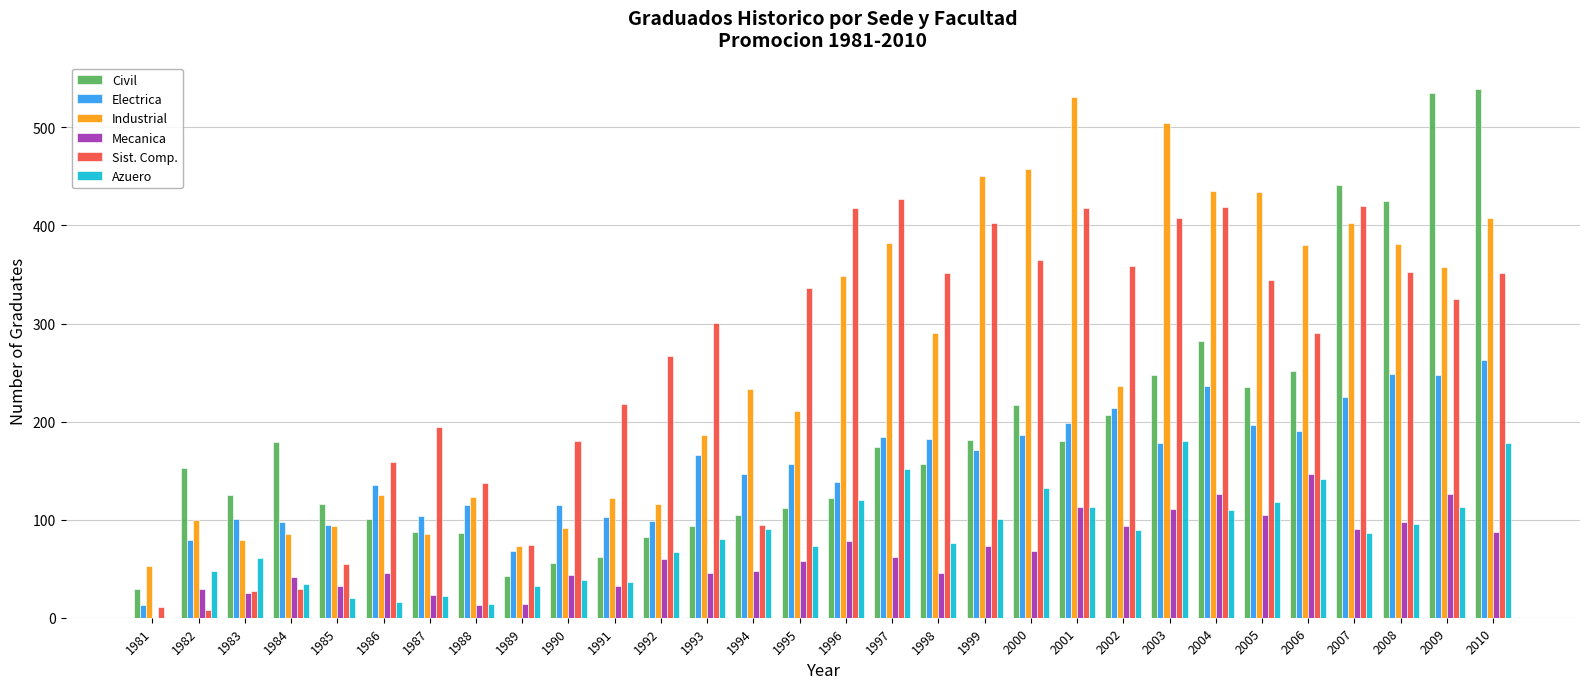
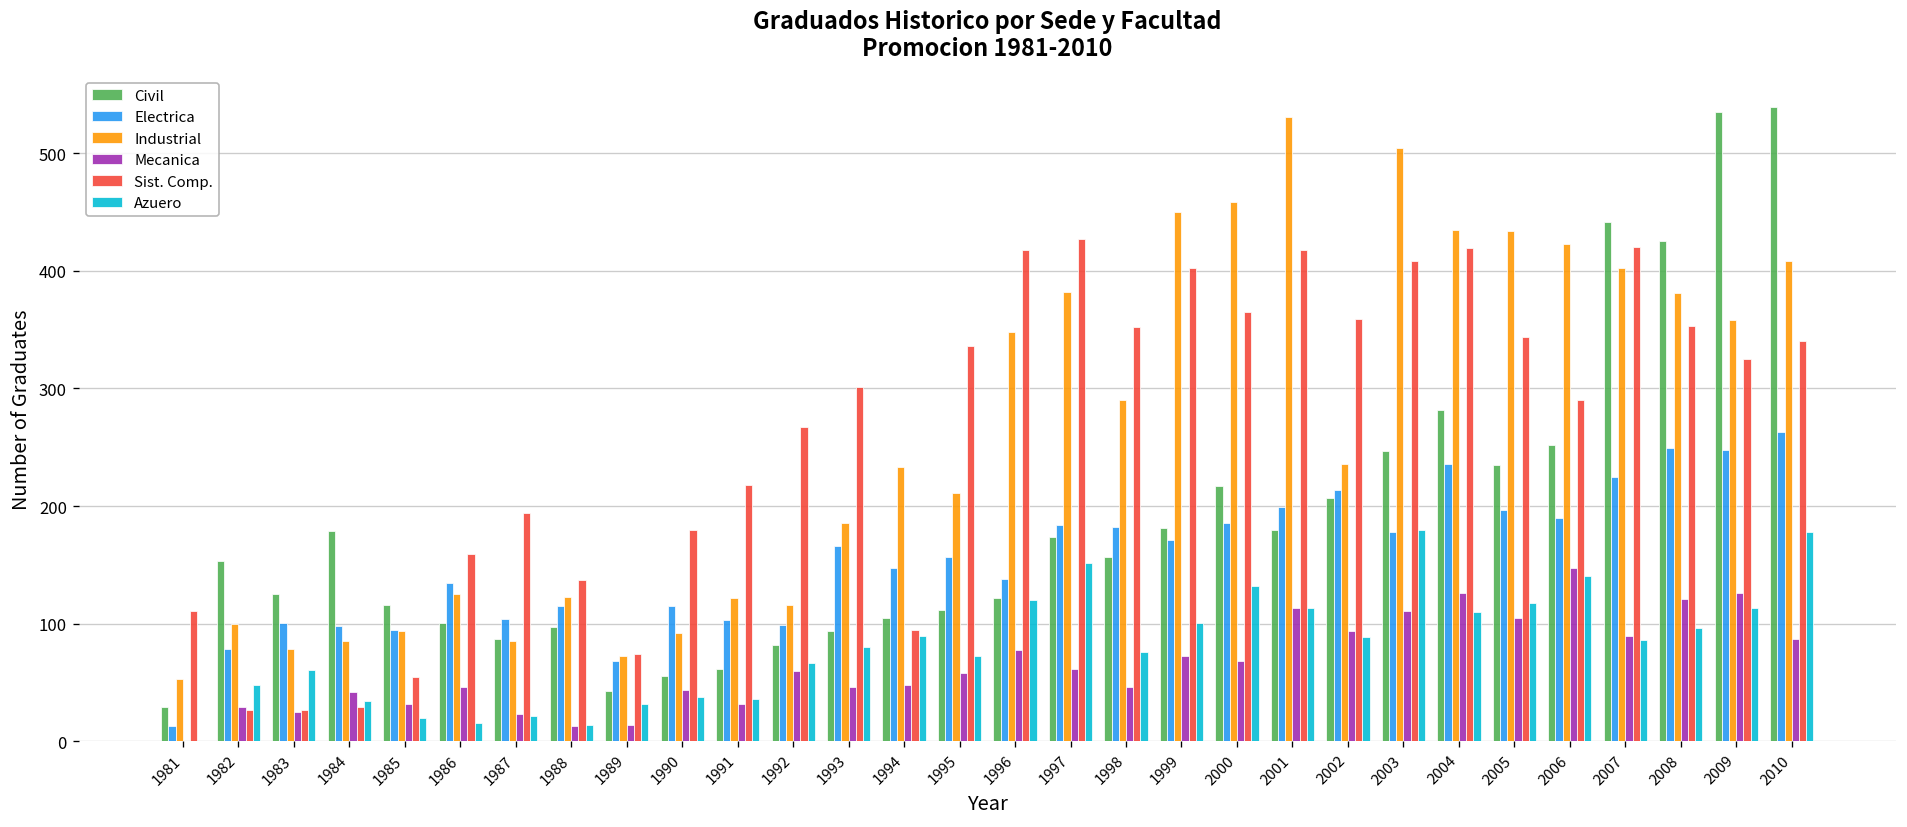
Sist. Comp., 1981: 10 -> 110
Sist. Comp., 1982: 10 -> 30
Civil, 1988: 90 -> 100
Industrial, 2006: 380 -> 420
Mecanica, 2008: 100 -> 120
Sist. Comp., 2010: 350 -> 340
